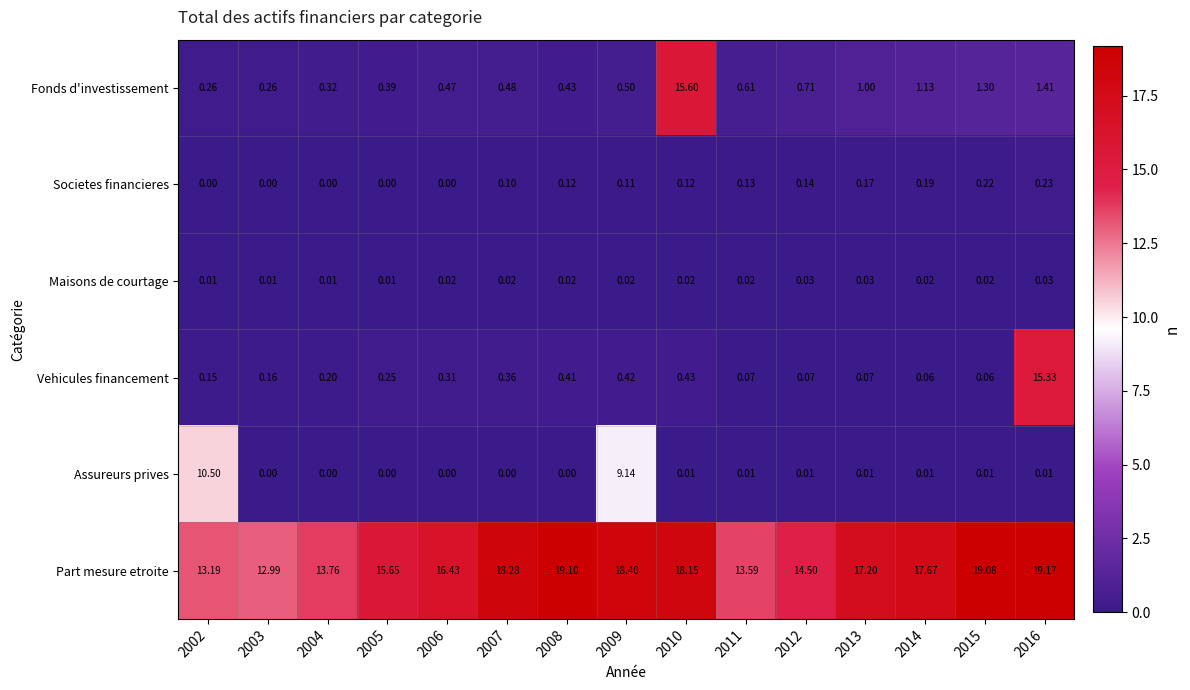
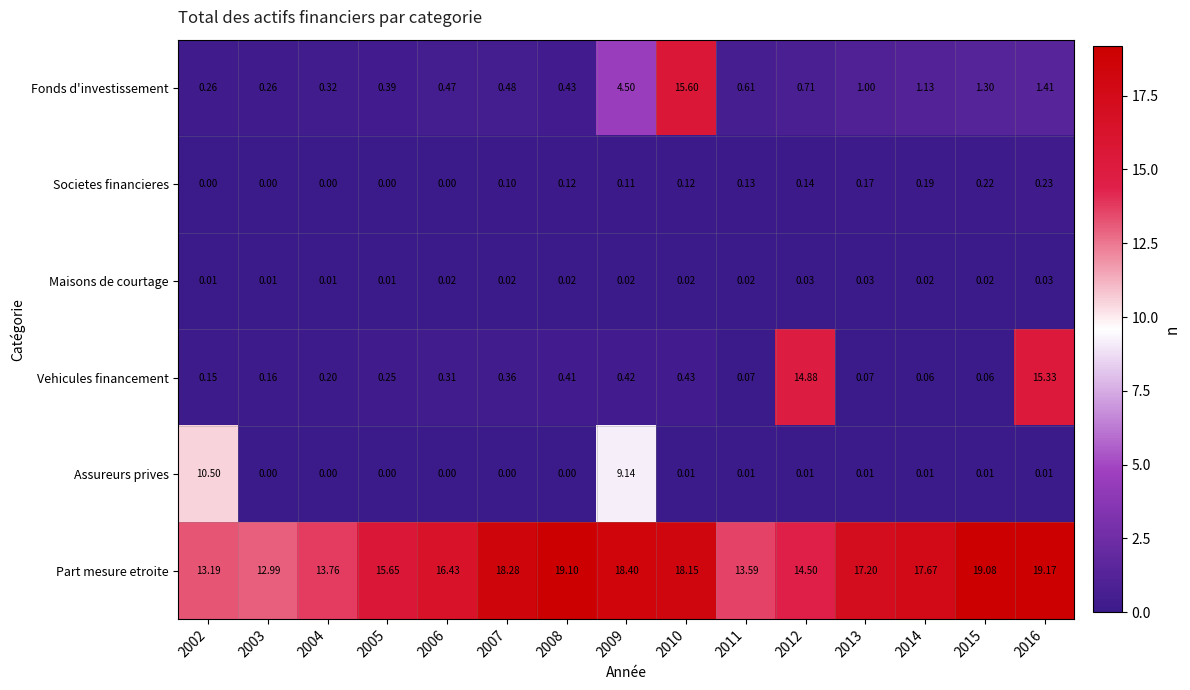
Fonds d'investissement, 2009: 0.50 -> 4.50
Vehicules financement, 2012: 0.07 -> 14.88
